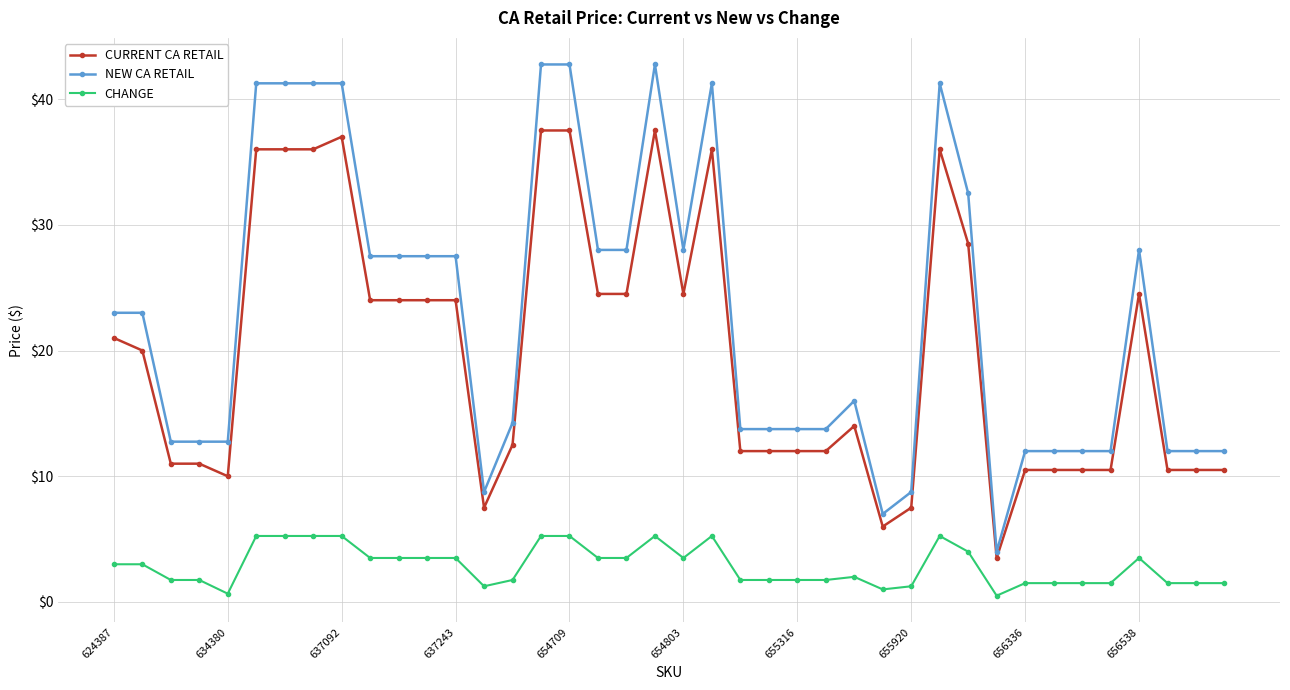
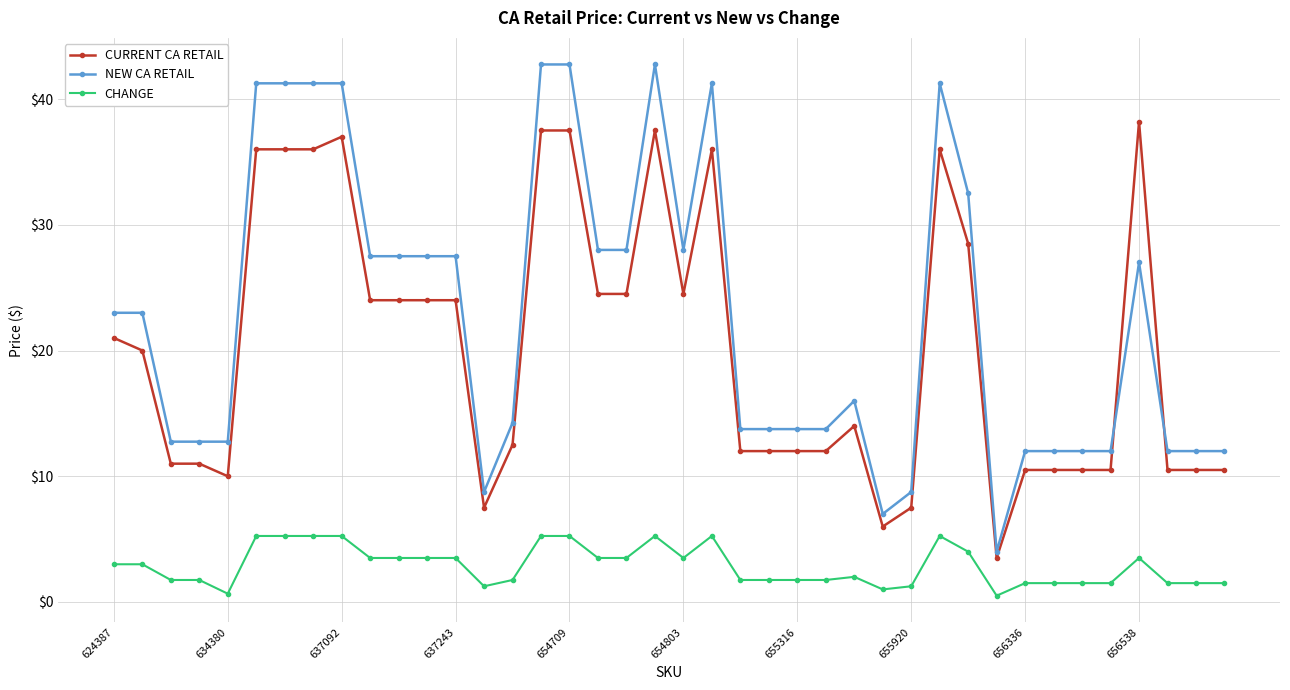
CURRENT CA RETAIL, 656538: $24.5 -> $38.2
NEW CA RETAIL, 656538: $28 -> $27
